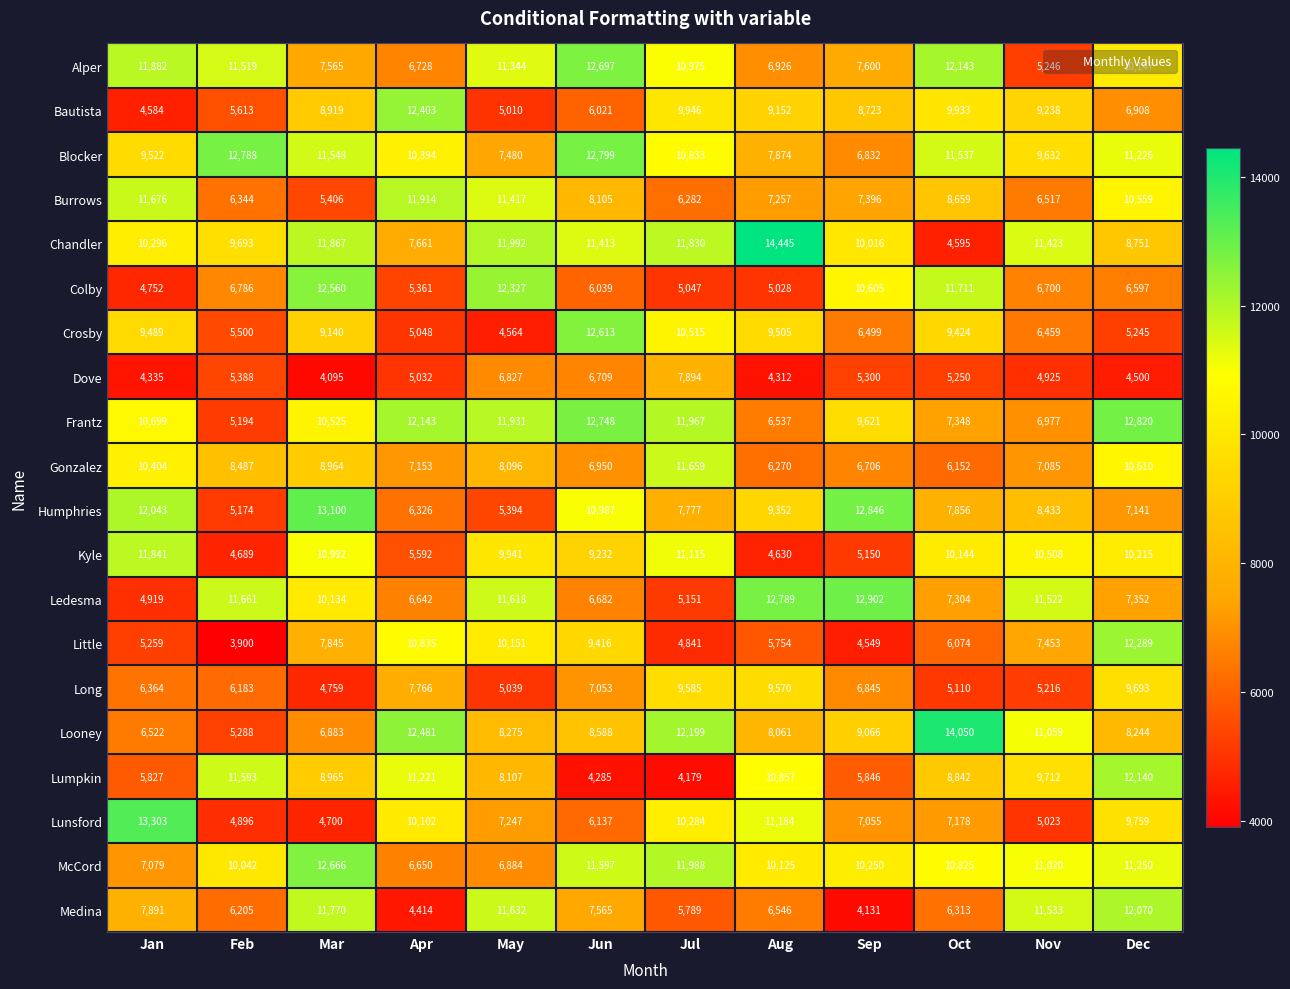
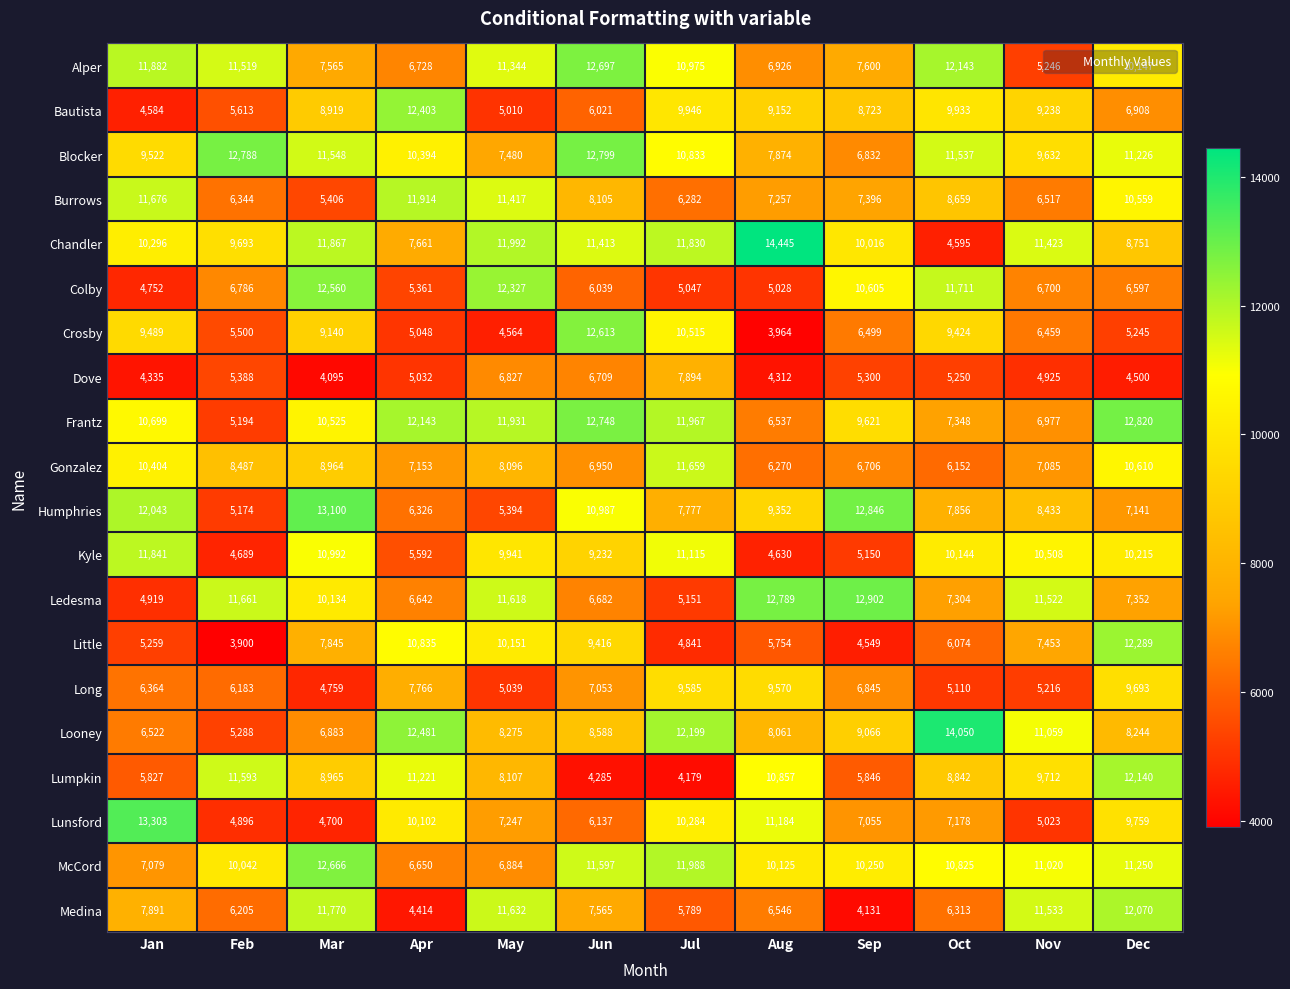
Crosby, Aug: 9,505 -> 3,964
